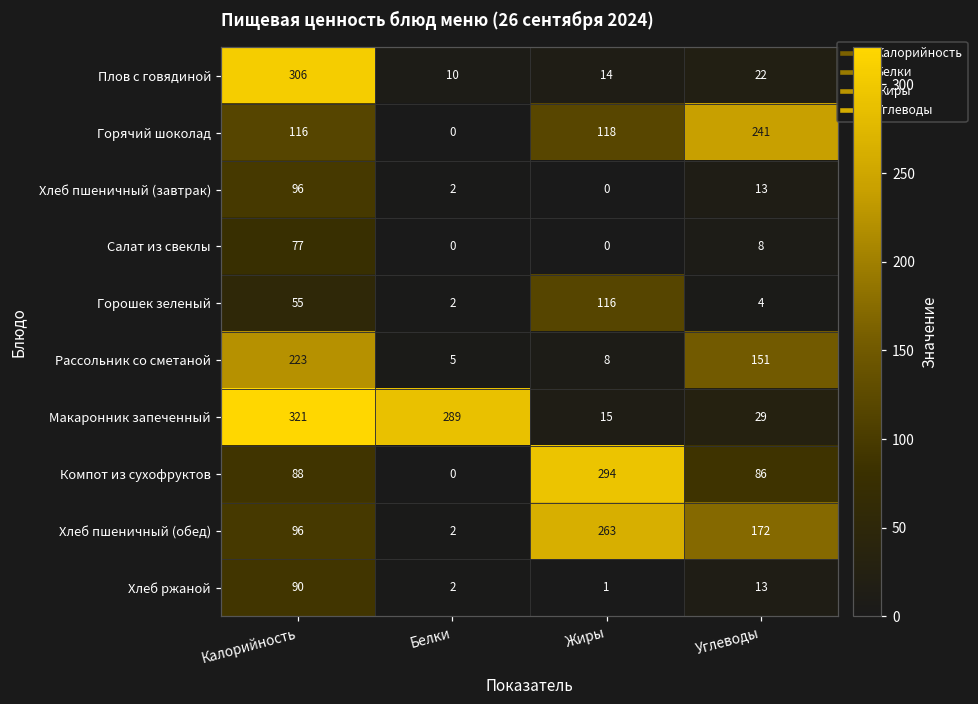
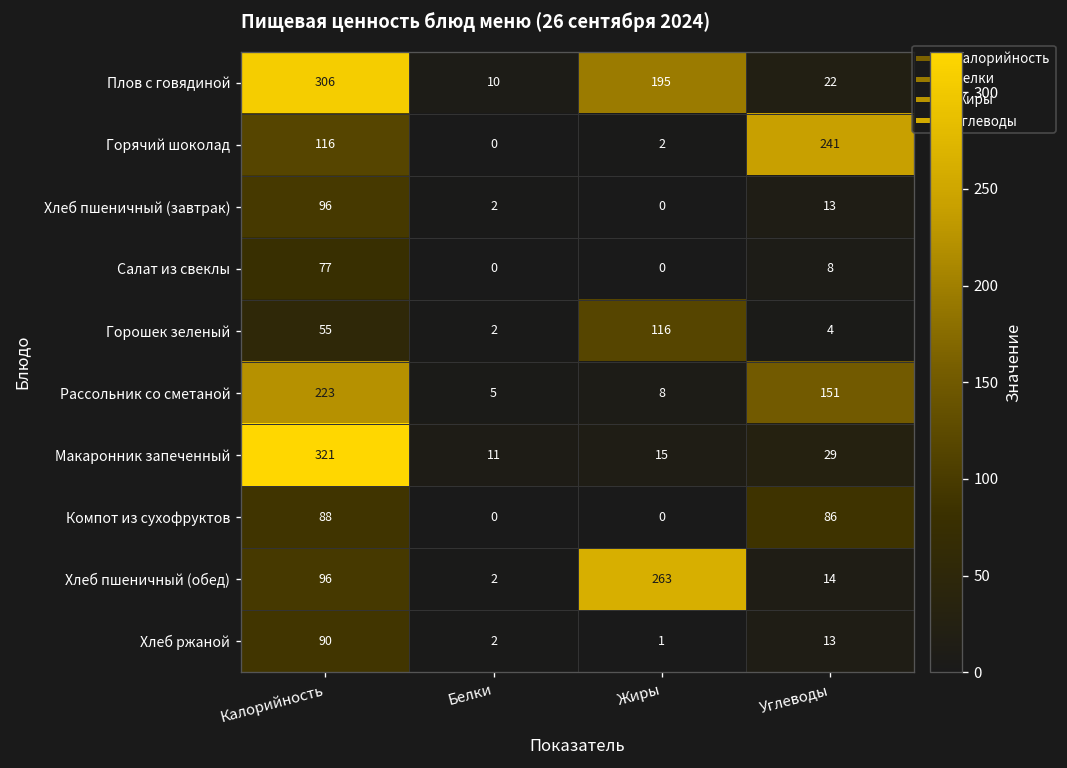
Плов с говядиной, Жиры: 14 -> 195
Горячий шоколад, Жиры: 118 -> 2
Макаронник запеченный, Белки: 289 -> 11
Компот из сухофруктов, Жиры: 294 -> 0
Хлеб пшеничный (обед), Углеводы: 172 -> 14
